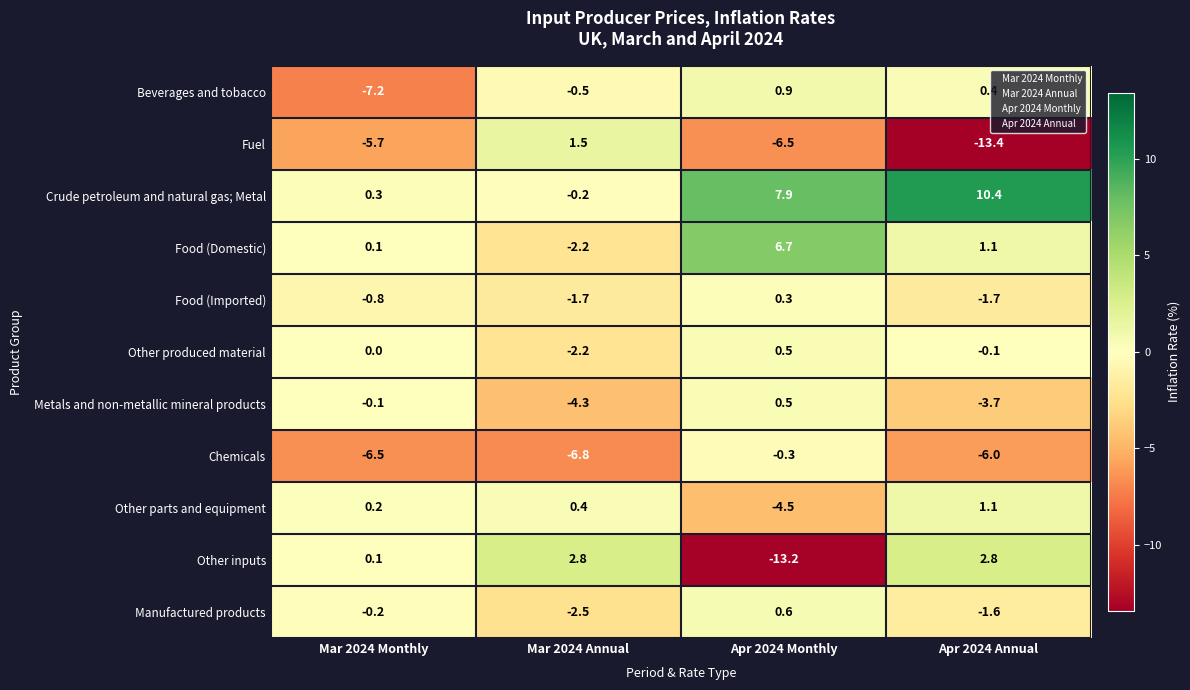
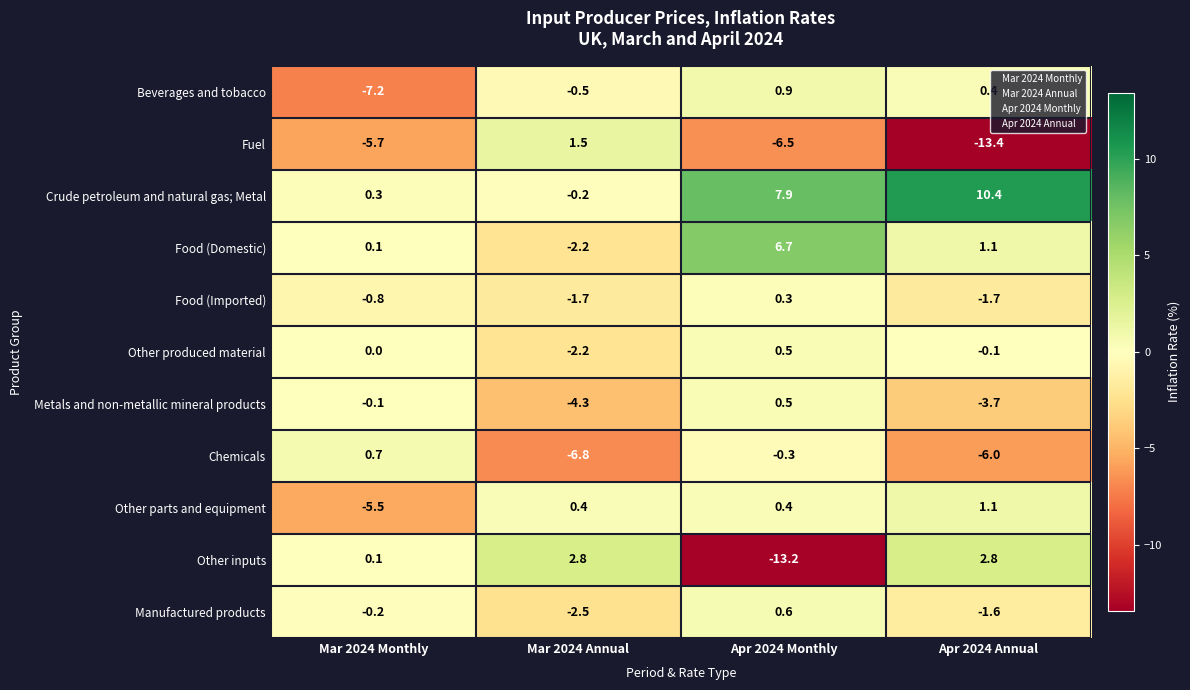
Chemicals, Mar 2024 Monthly: -6.5 -> 0.7
Other parts and equipment, Mar 2024 Monthly: 0.2 -> -5.5
Other parts and equipment, Apr 2024 Monthly: -4.5 -> 0.4
